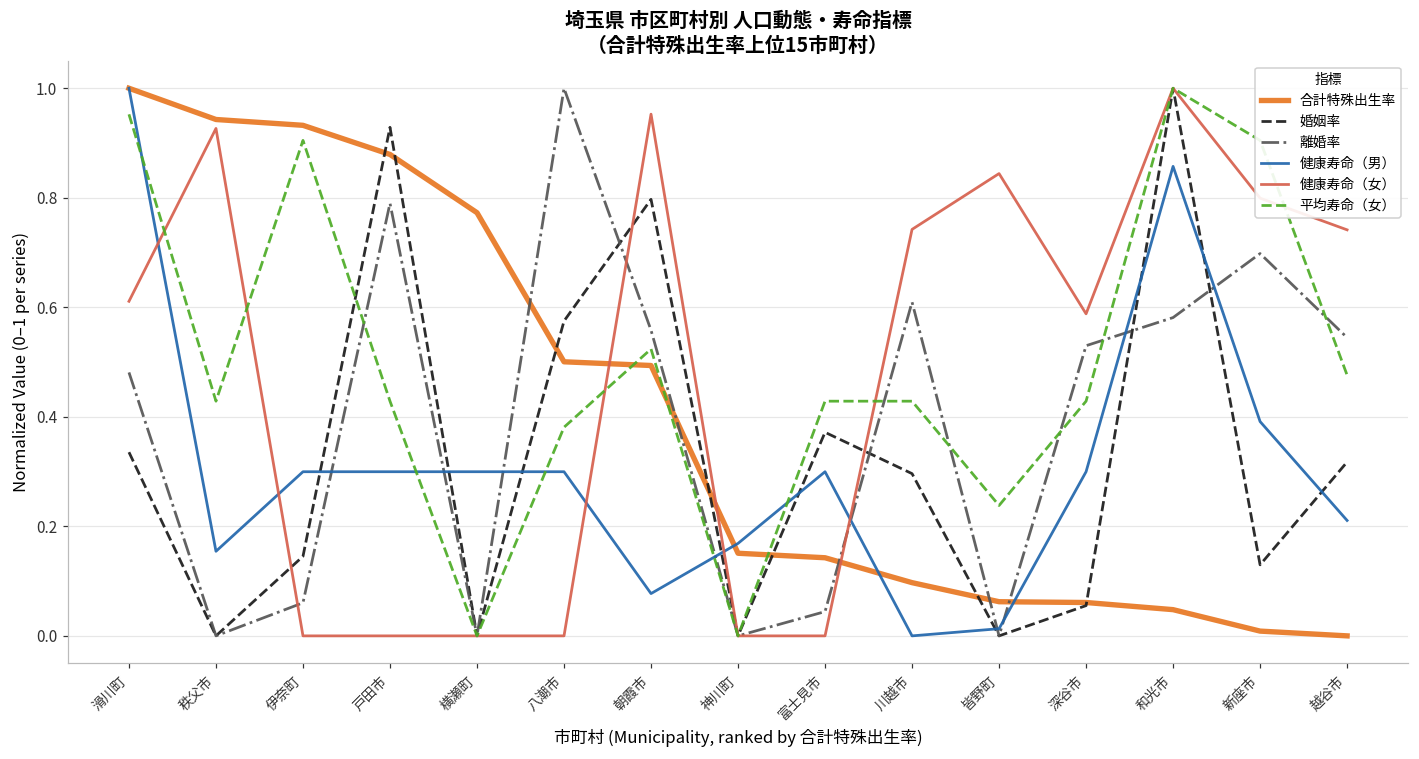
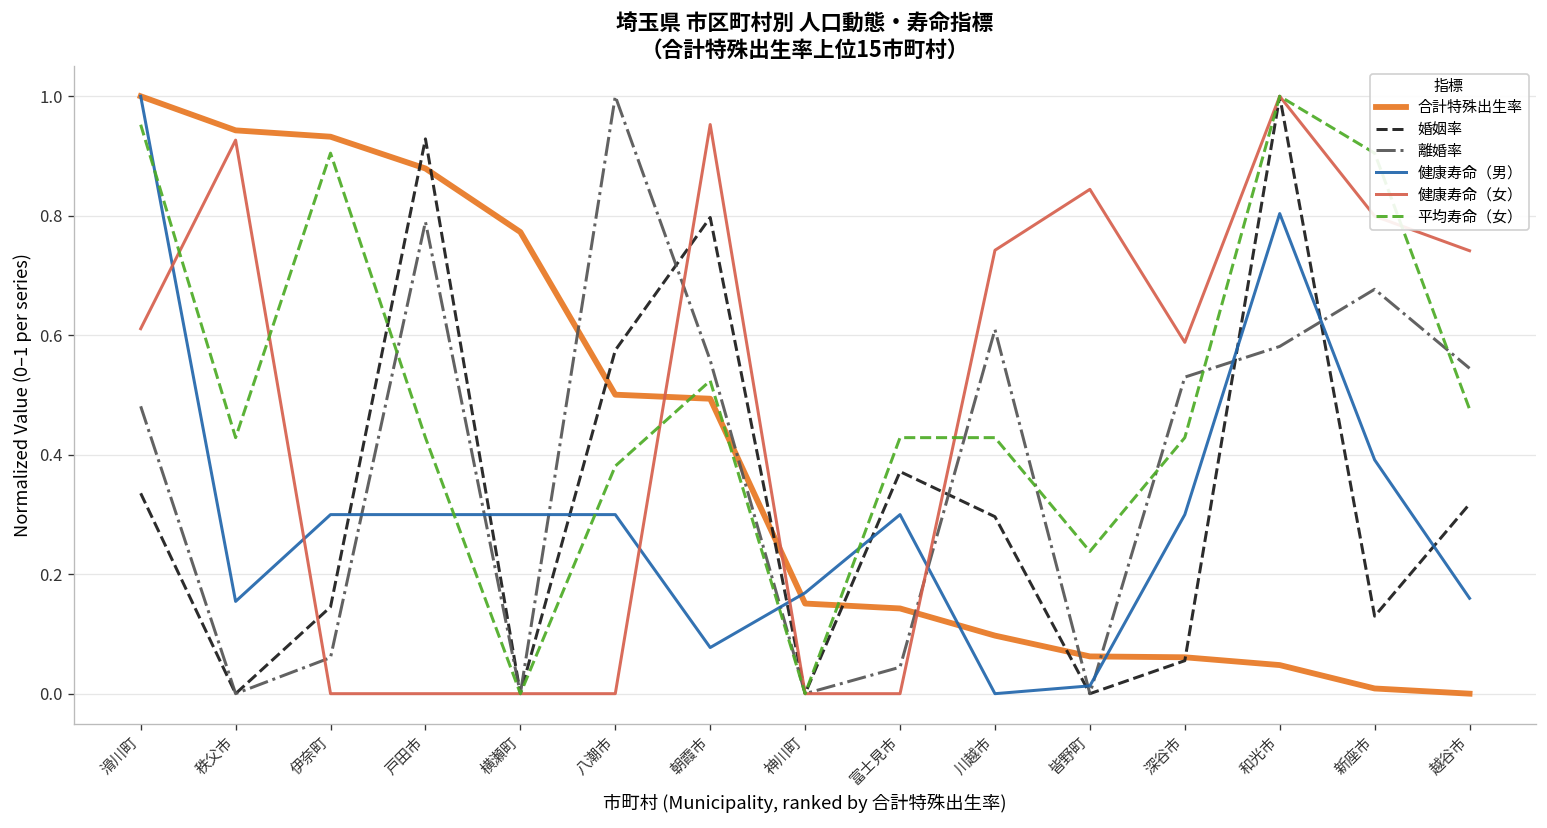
健康寿命（男）, 和光市: 0.86 -> 0.80
離婚率, 新座市: 0.70 -> 0.68
健康寿命（男）, 越谷市: 0.21 -> 0.16
